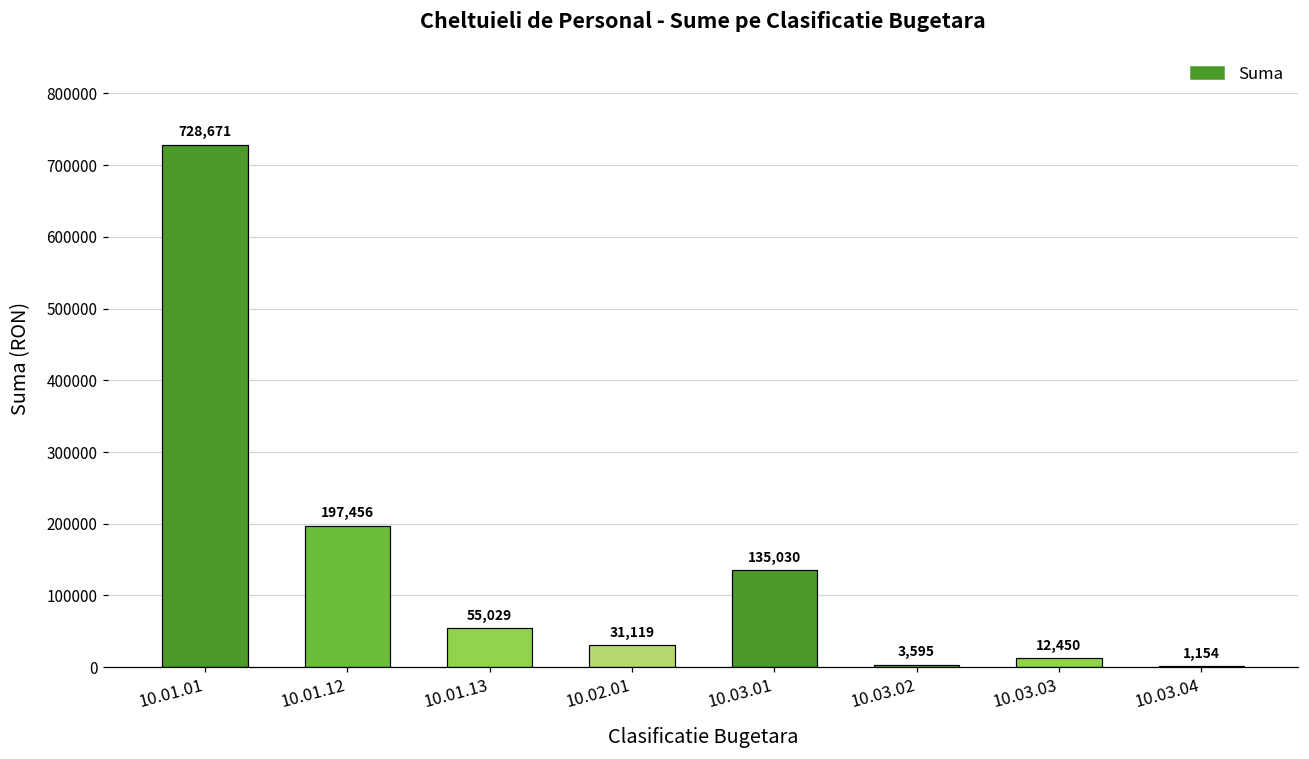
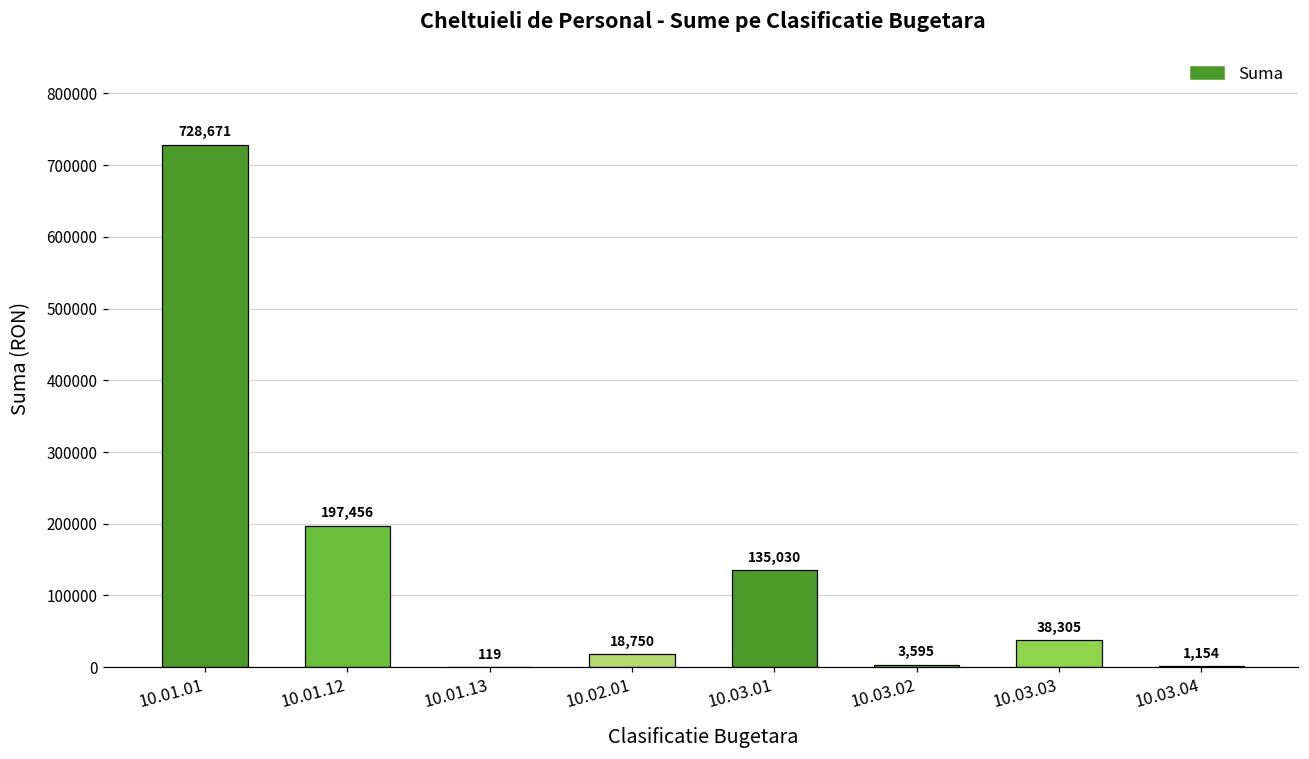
10.01.13: 55,029 -> 119
10.02.01: 31,119 -> 18,750
10.03.03: 12,450 -> 38,305
